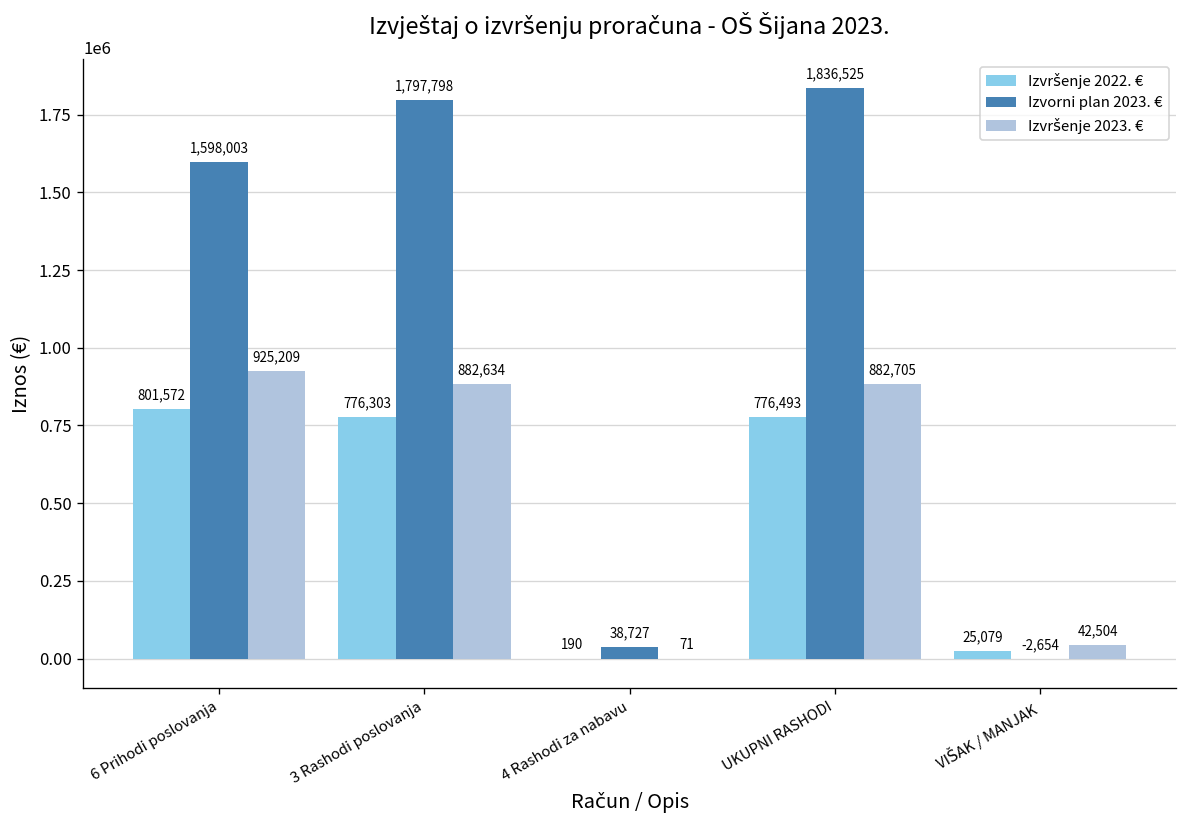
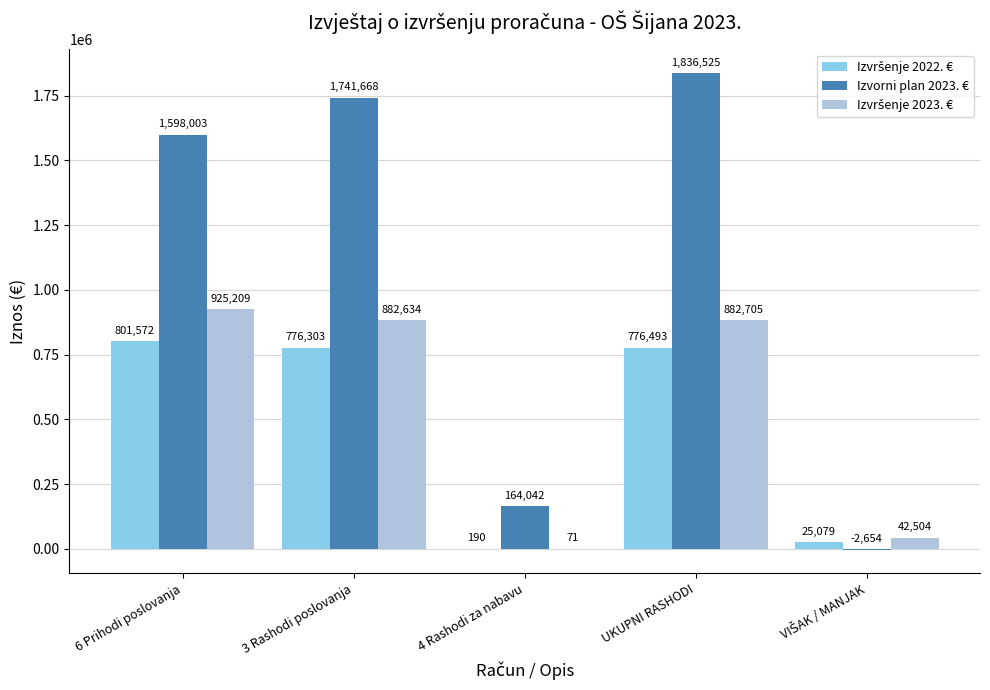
Izvorni plan 2023. €, 3 Rashodi poslovanja: 1,797,798 -> 1,741,668
Izvorni plan 2023. €, 4 Rashodi za nabavu: 38,727 -> 164,042
